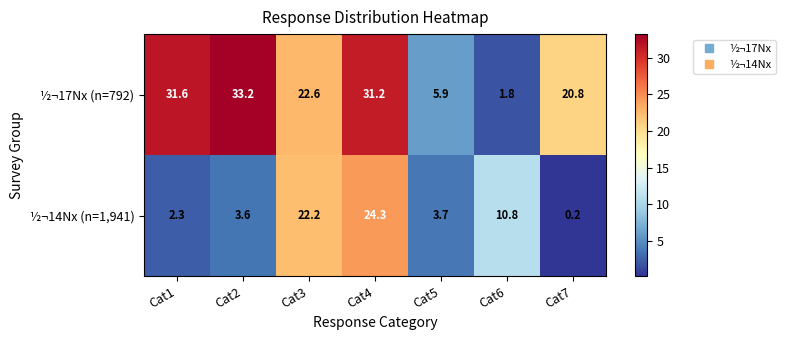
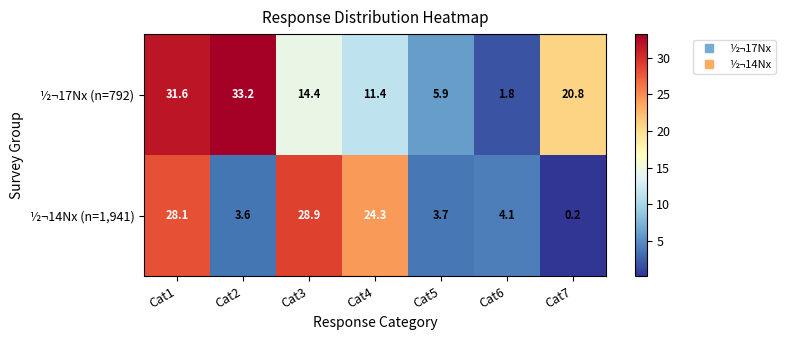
½¬17Nx (n=792), Cat3: 22.6 -> 14.4
½¬17Nx (n=792), Cat4: 31.2 -> 11.4
½¬14Nx (n=1,941), Cat1: 2.3 -> 28.1
½¬14Nx (n=1,941), Cat3: 22.2 -> 28.9
½¬14Nx (n=1,941), Cat6: 10.8 -> 4.1
